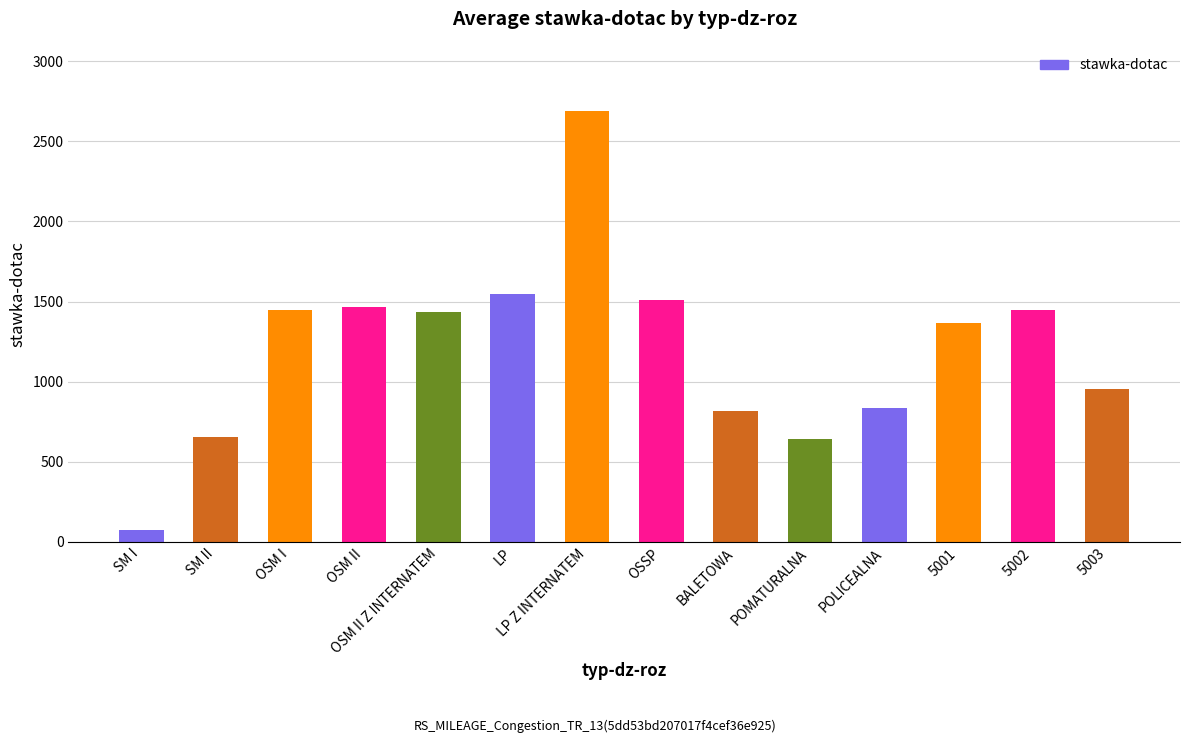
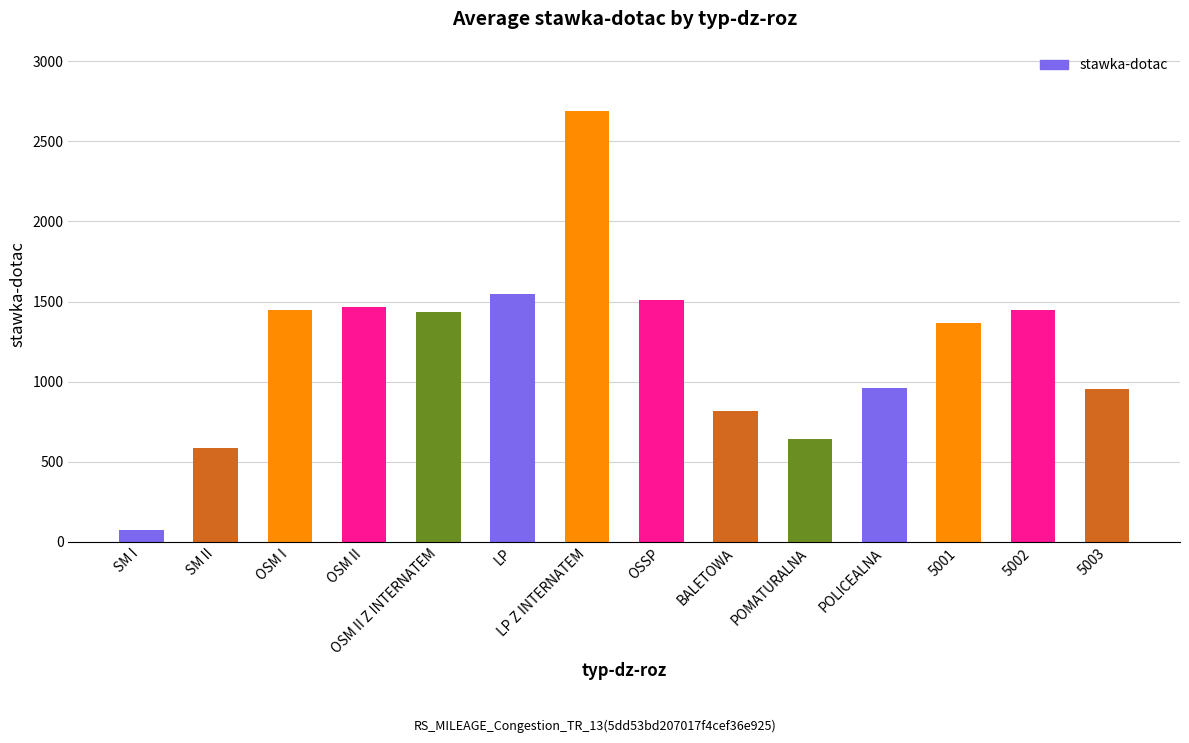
SM II: 660 -> 590
POLICEALNA: 840 -> 960
